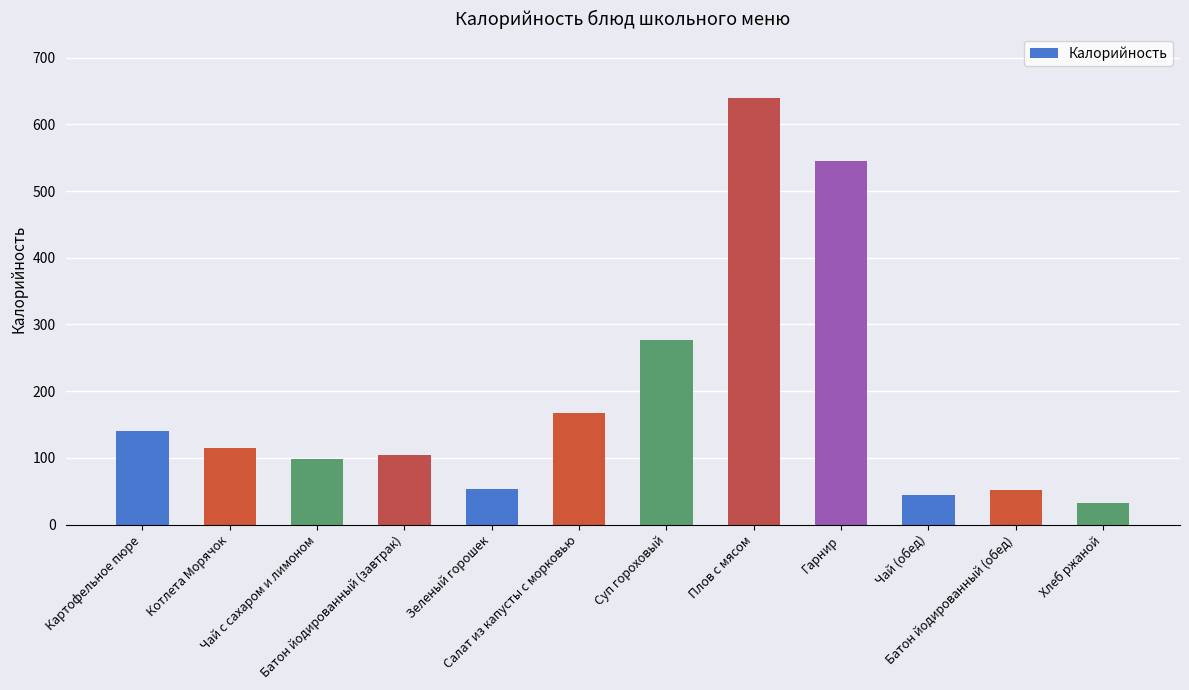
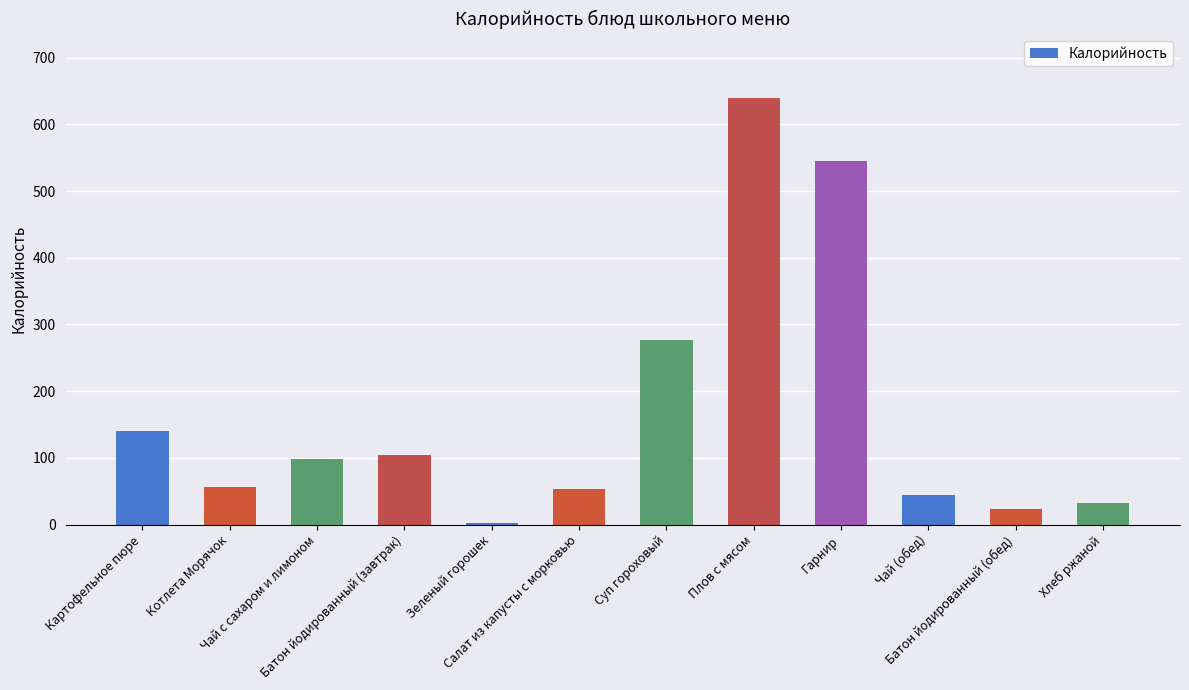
Котлета Морячок: 120 -> 60
Зеленый горошек: 50 -> 0
Салат из капусты с морковью: 170 -> 50
Батон йодированный (обед): 50 -> 20
